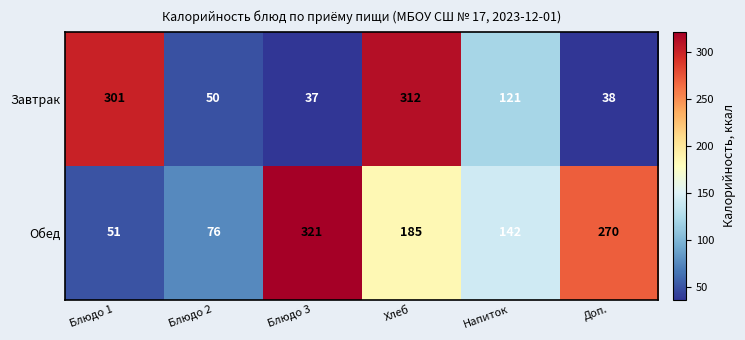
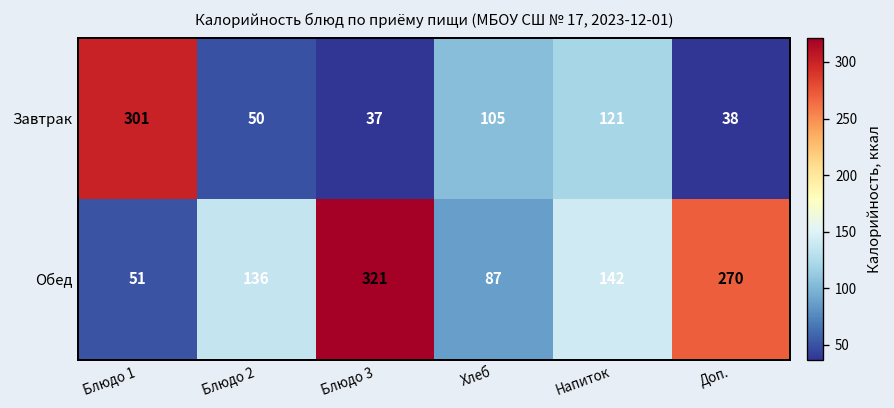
Завтрак, Хлеб: 312 -> 105
Обед, Блюдо 2: 76 -> 136
Обед, Хлеб: 185 -> 87
